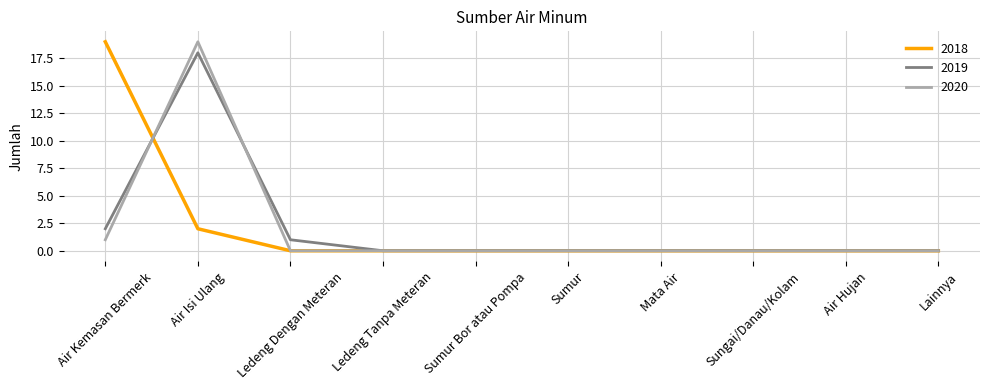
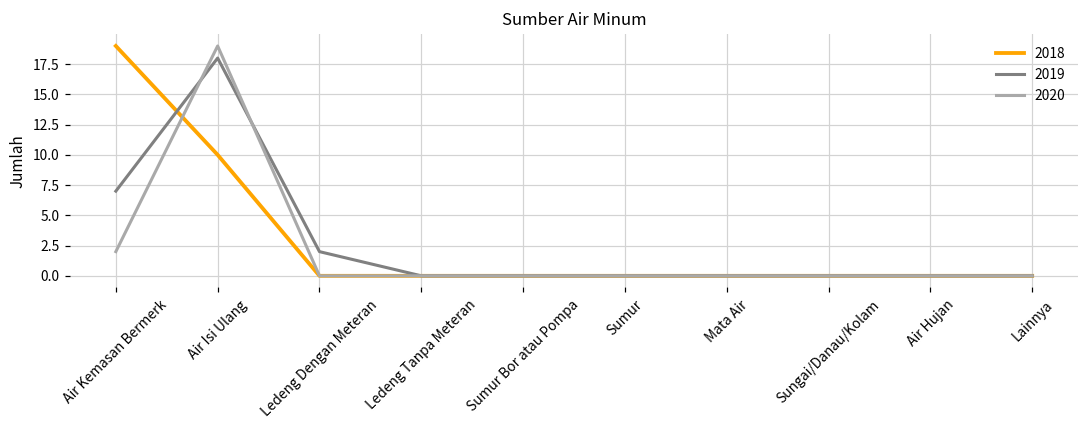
2019, Air Kemasan Bermerk: 2 -> 7
2020, Air Kemasan Bermerk: 1 -> 2
2018, Air Isi Ulang: 2 -> 10
2019, Ledeng Dengan Meteran: 1 -> 2
